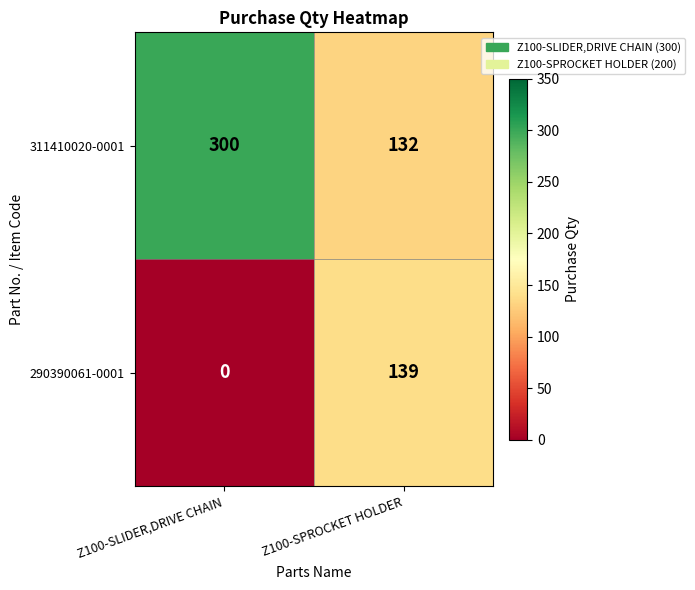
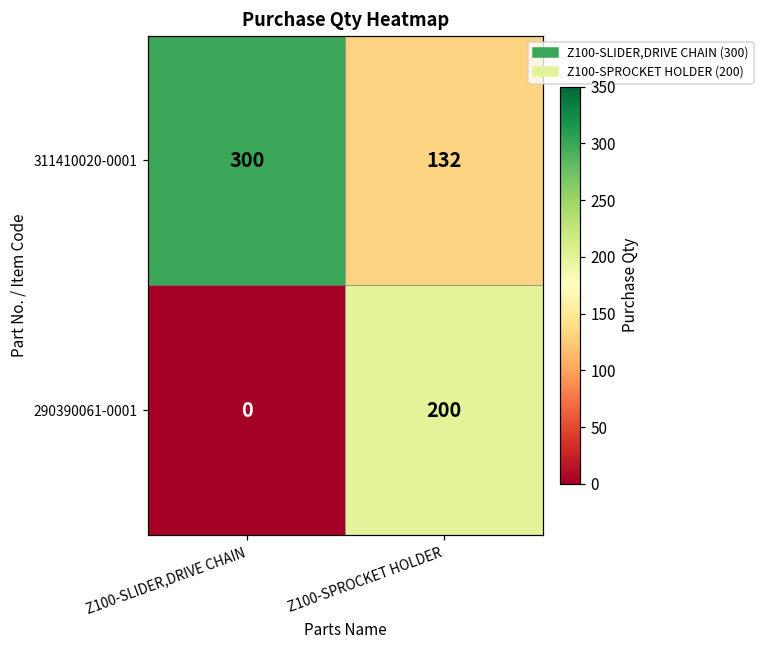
290390061-0001, Z100-SPROCKET HOLDER: 139 -> 200
